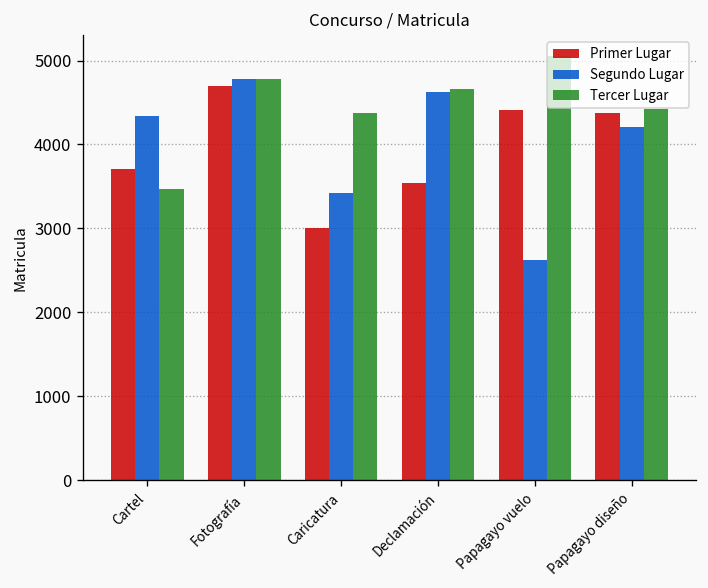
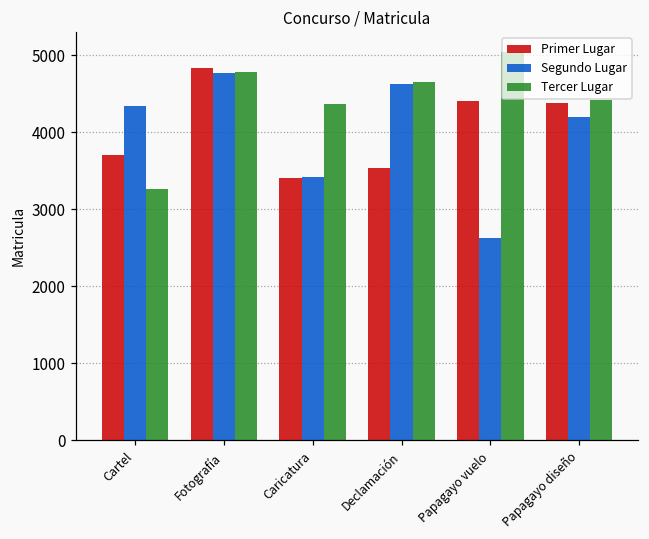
Tercer Lugar, Cartel: 3500 -> 3300
Primer Lugar, Fotografía: 4700 -> 4800
Primer Lugar, Caricatura: 3000 -> 3400
